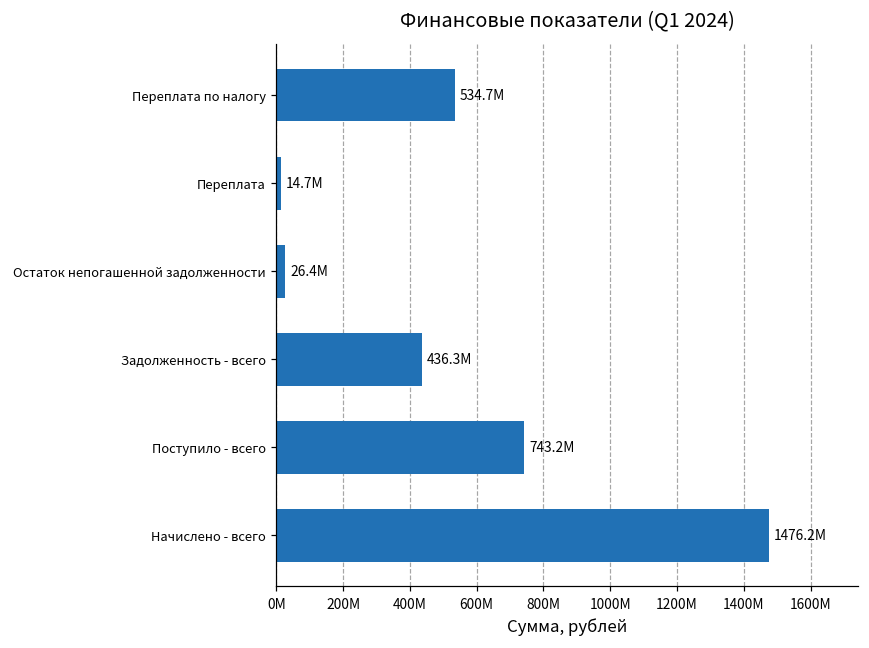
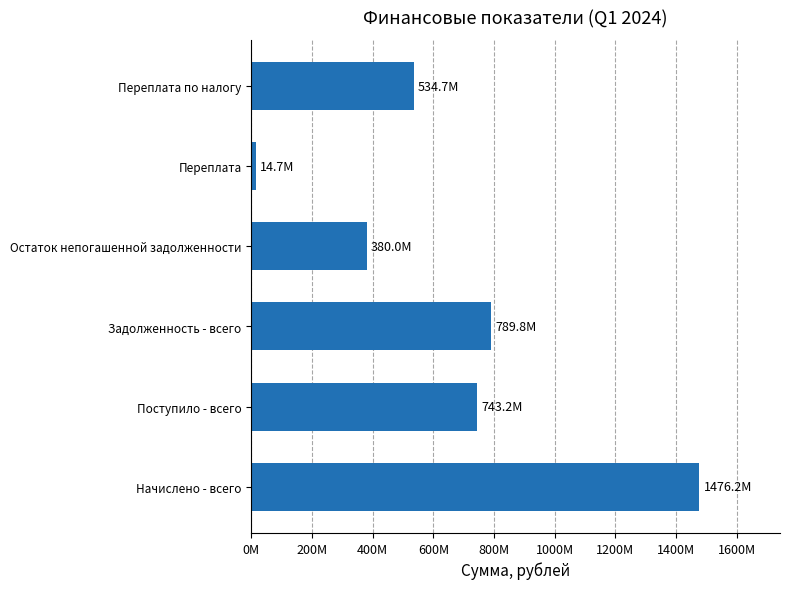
Остаток непогашенной задолженности: 26.4M -> 380.0M
Задолженность - всего: 436.3M -> 789.8M
